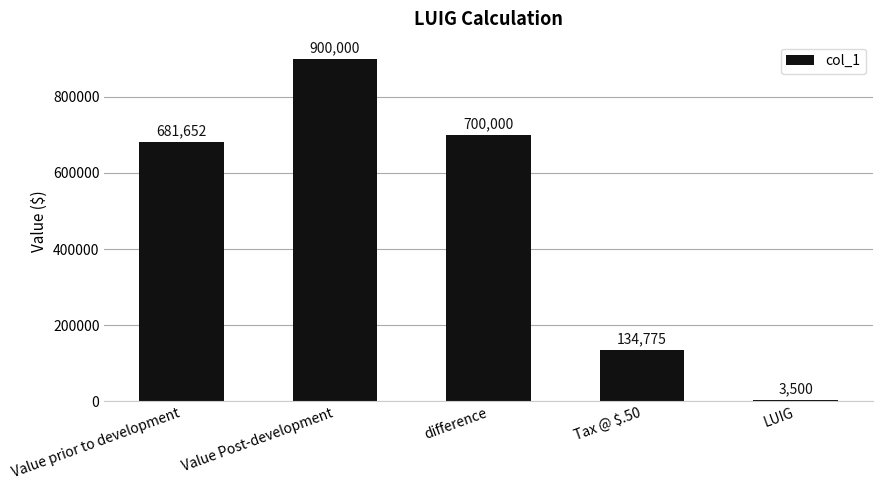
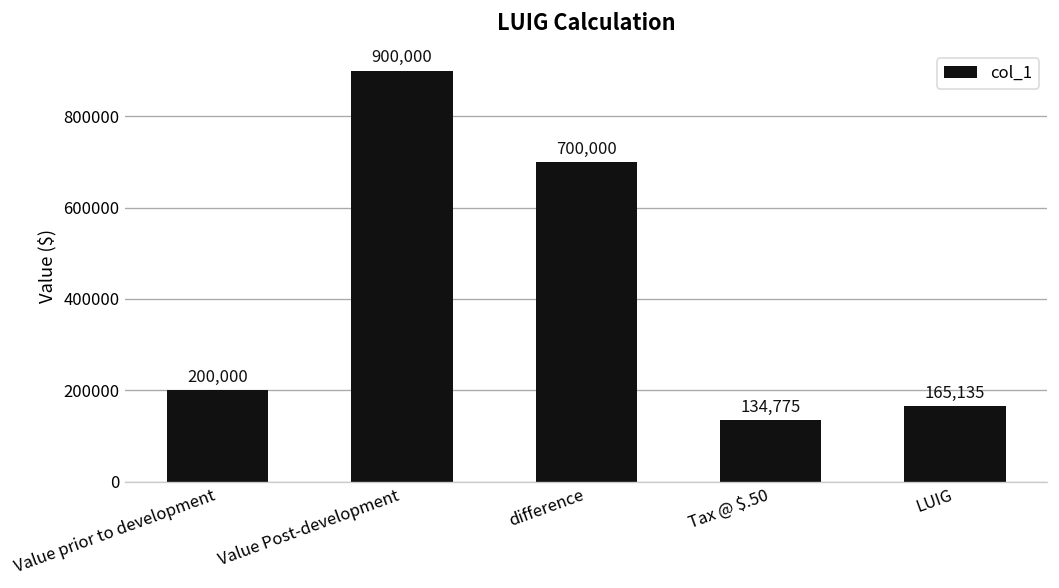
Value prior to development: 681,652 -> 200,000
LUIG: 3,500 -> 165,135
